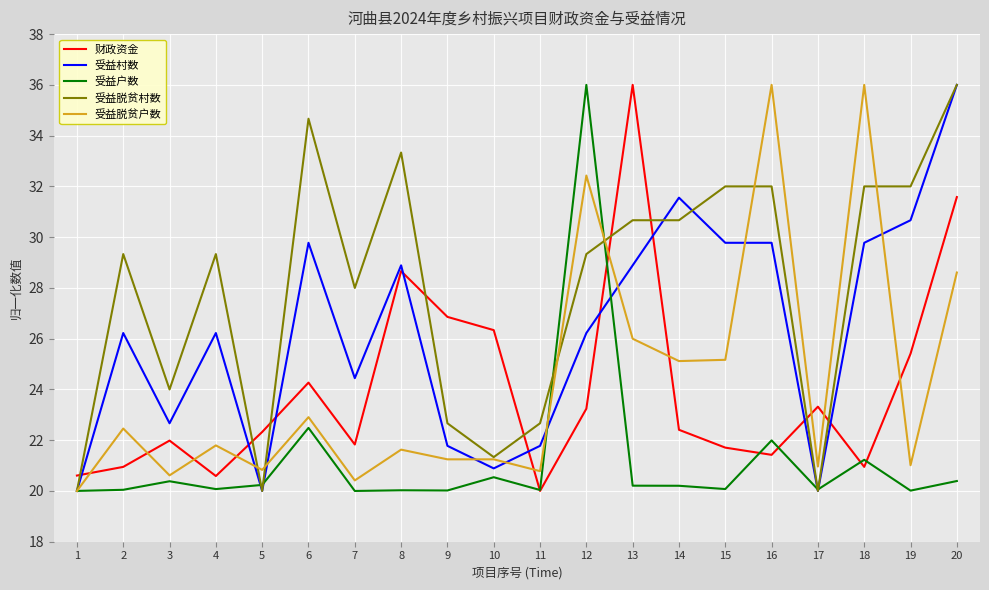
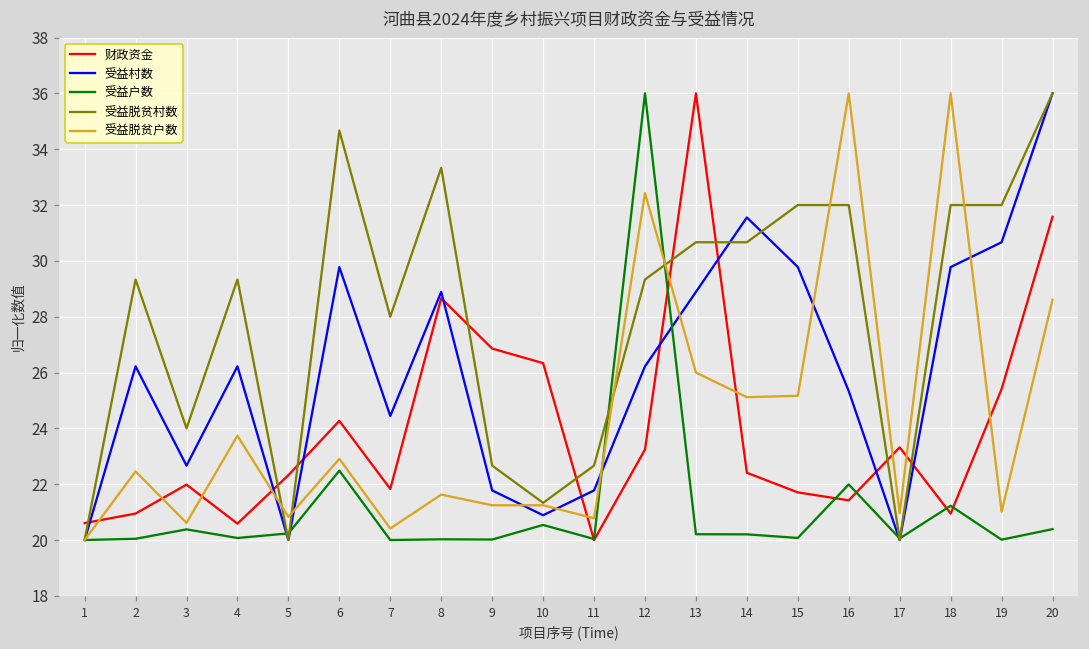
受益脱贫户数, 4: 21.8 -> 23.7
受益村数, 16: 29.8 -> 25.3
